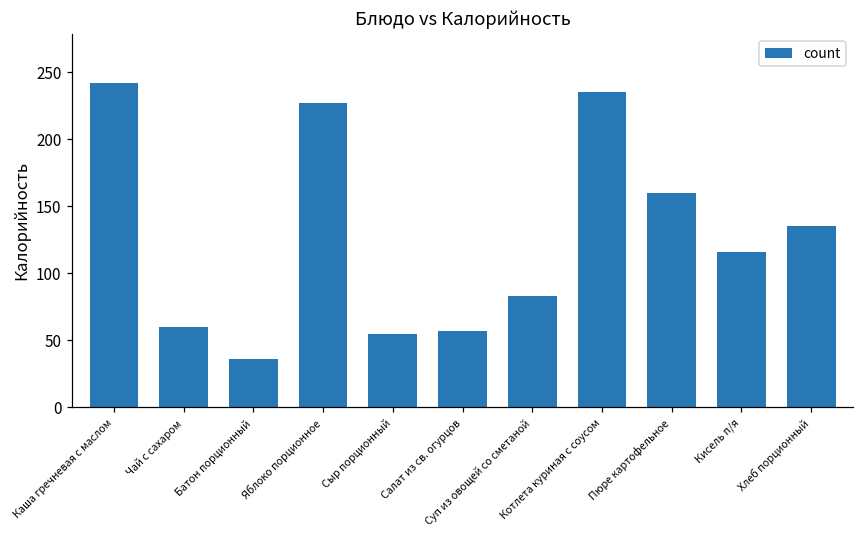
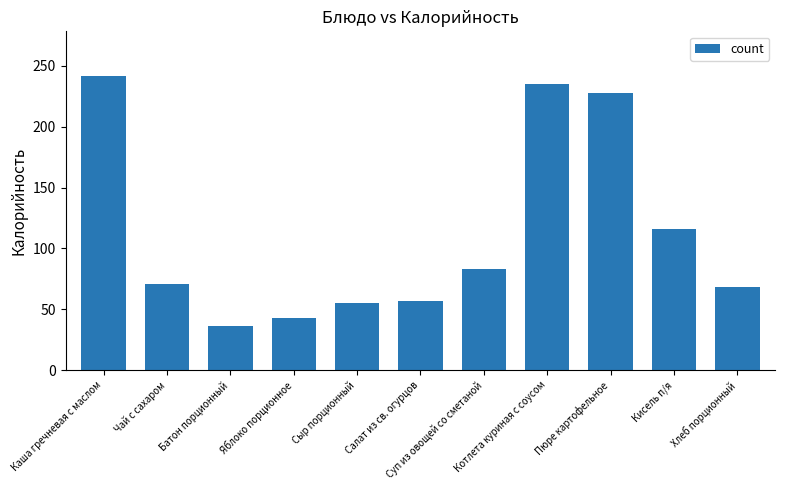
Чай с сахаром: 60 -> 71
Яблоко порционное: 227 -> 43
Пюре картофельное: 160 -> 228
Хлеб порционный: 135 -> 68
